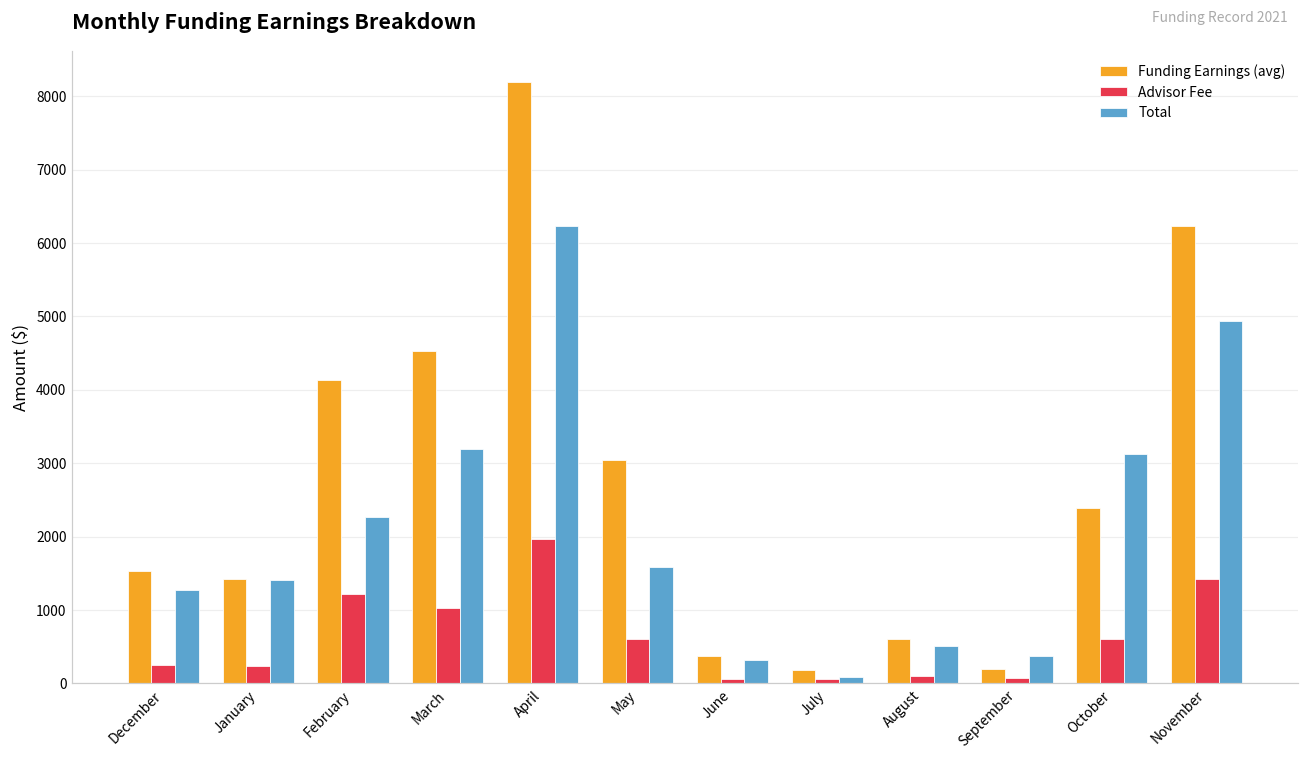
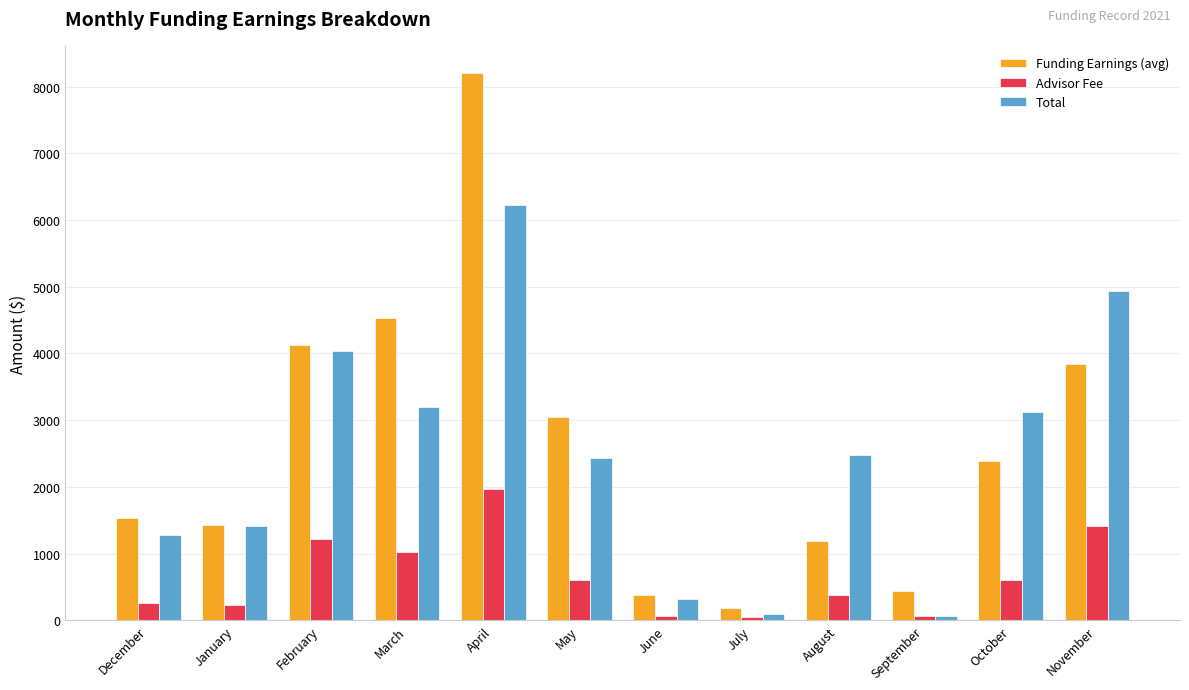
Total, February: 2300 -> 4000
Total, May: 1600 -> 2400
Funding Earnings (avg), August: 600 -> 1200
Advisor Fee, August: 100 -> 400
Total, August: 500 -> 2500
Funding Earnings (avg), September: 200 -> 400
Total, September: 400 -> 100
Funding Earnings (avg), November: 6200 -> 3800
